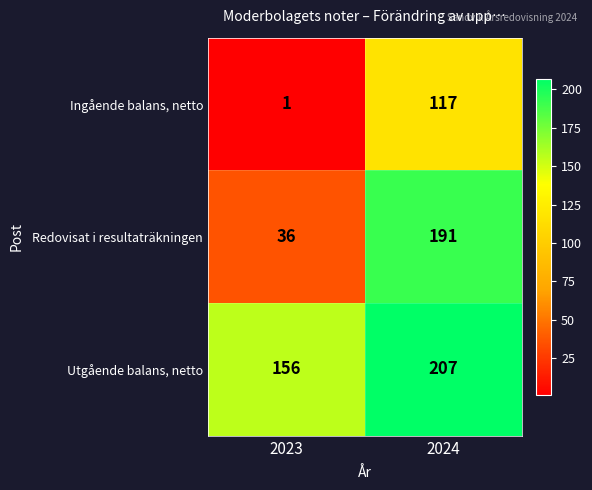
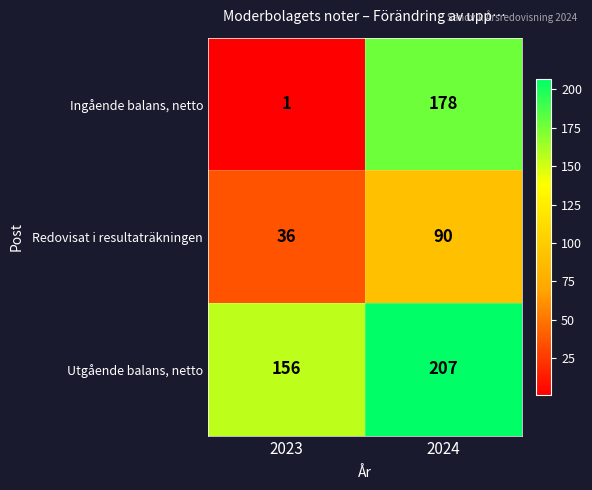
Ingående balans, netto, 2024: 117 -> 178
Redovisat i resultaträkningen, 2024: 191 -> 90
